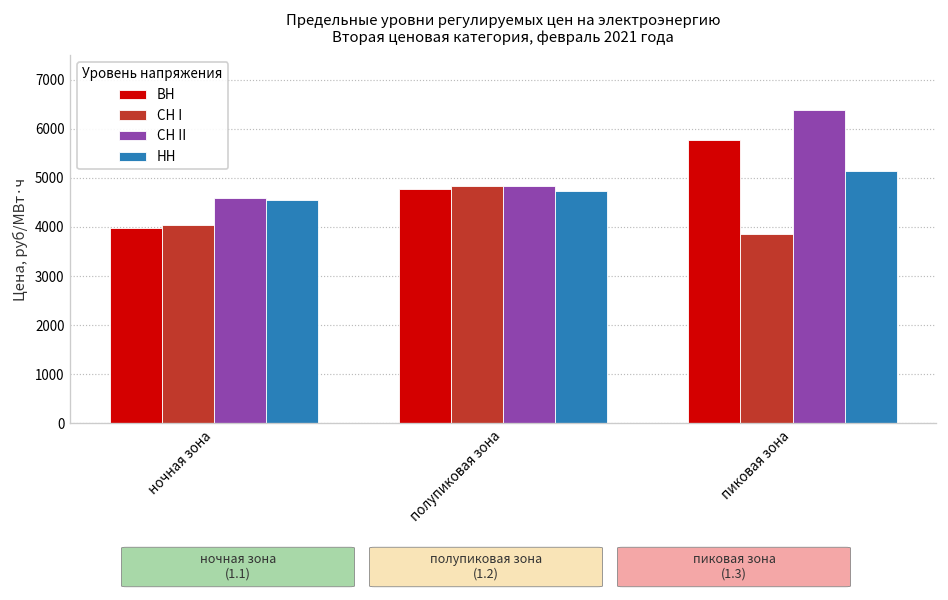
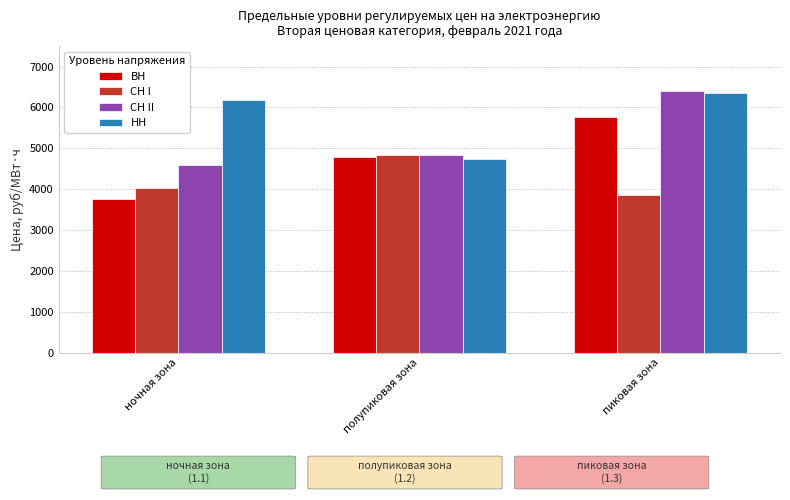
ВН, ночная зона: 4000 -> 3800
НН, ночная зона: 4500 -> 6200
НН, пиковая зона: 5100 -> 6300
